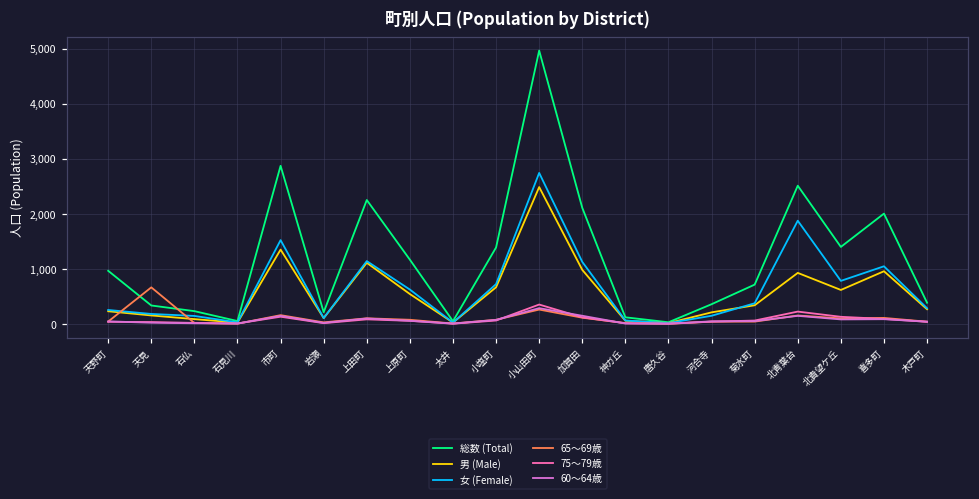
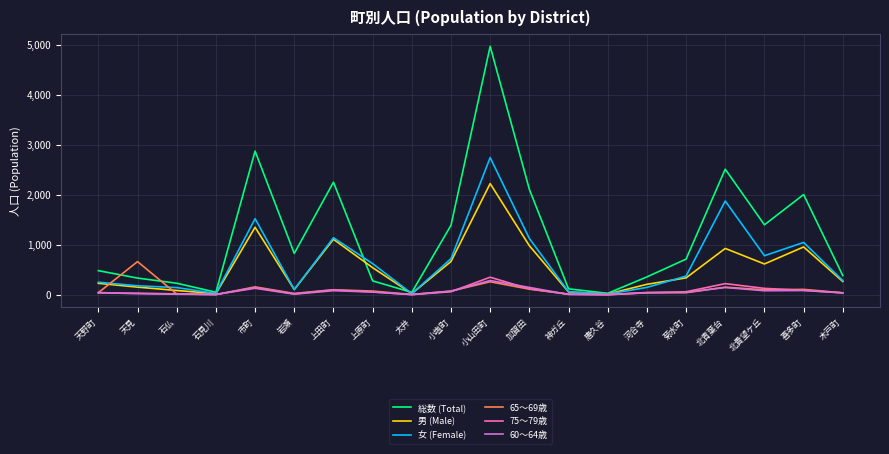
総数 (Total), 天野町: 1,000 -> 500
総数 (Total), 岩瀬: 200 -> 800
総数 (Total), 上原町: 1,200 -> 300
男 (Male), 小山田町: 2,500 -> 2,200
